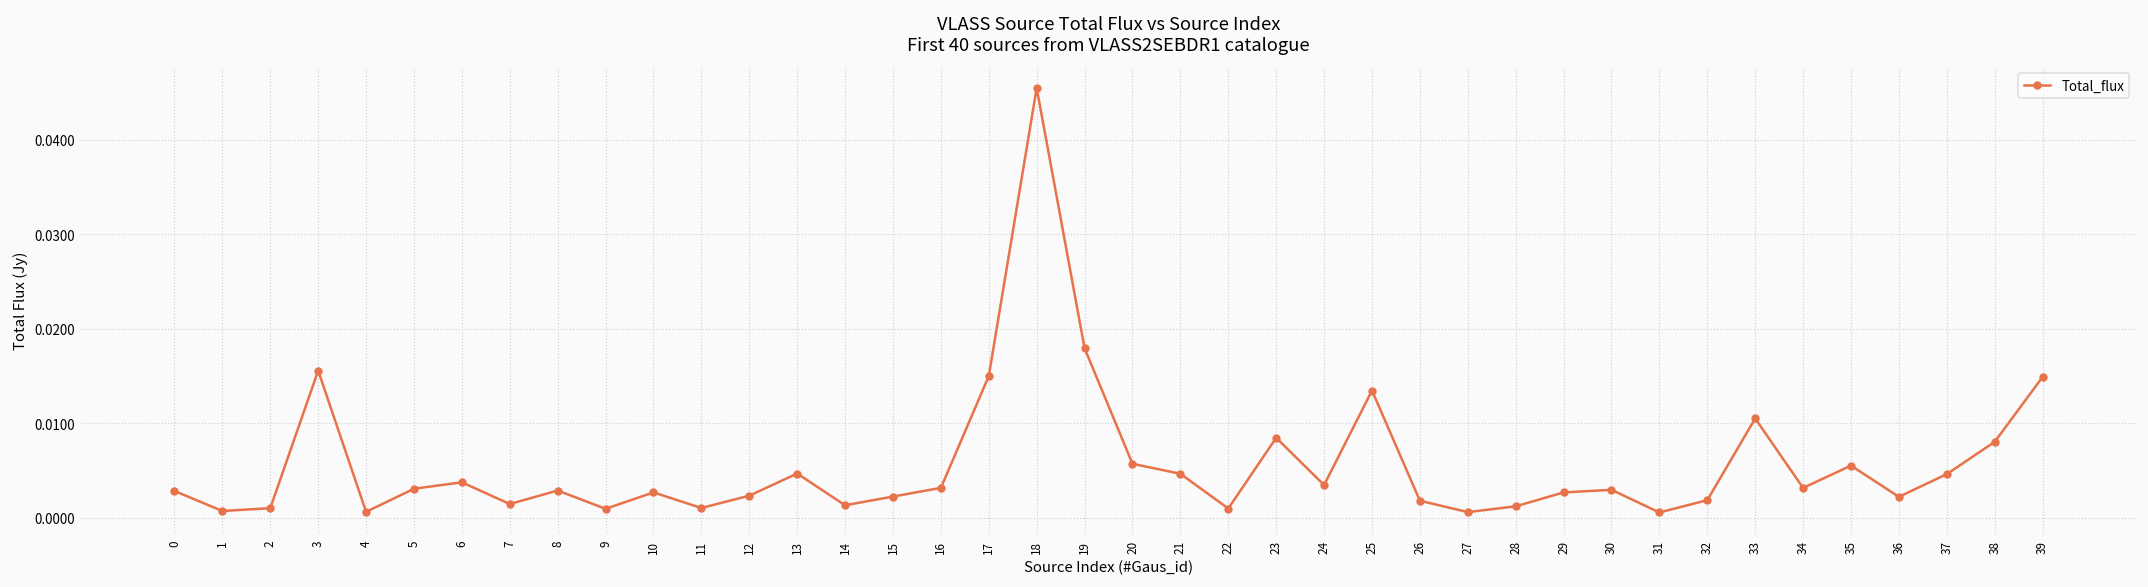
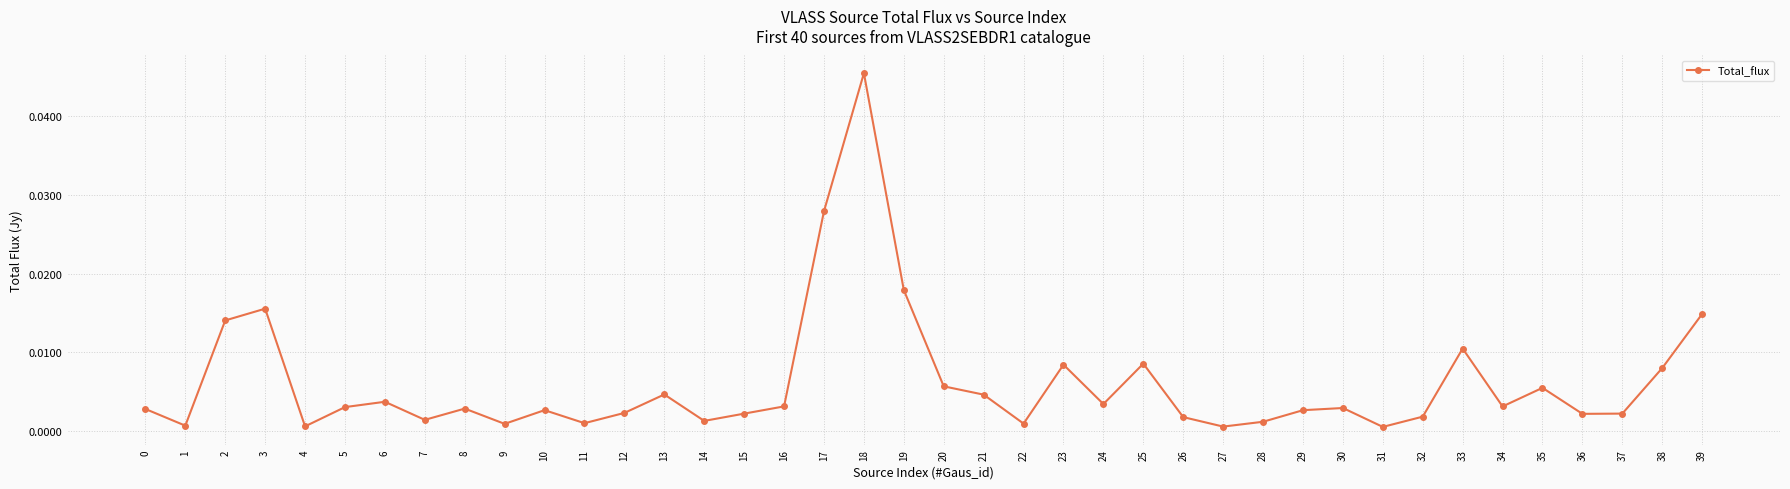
2: 0.001 -> 0.014
17: 0.015 -> 0.028
25: 0.013 -> 0.009
37: 0.005 -> 0.002
